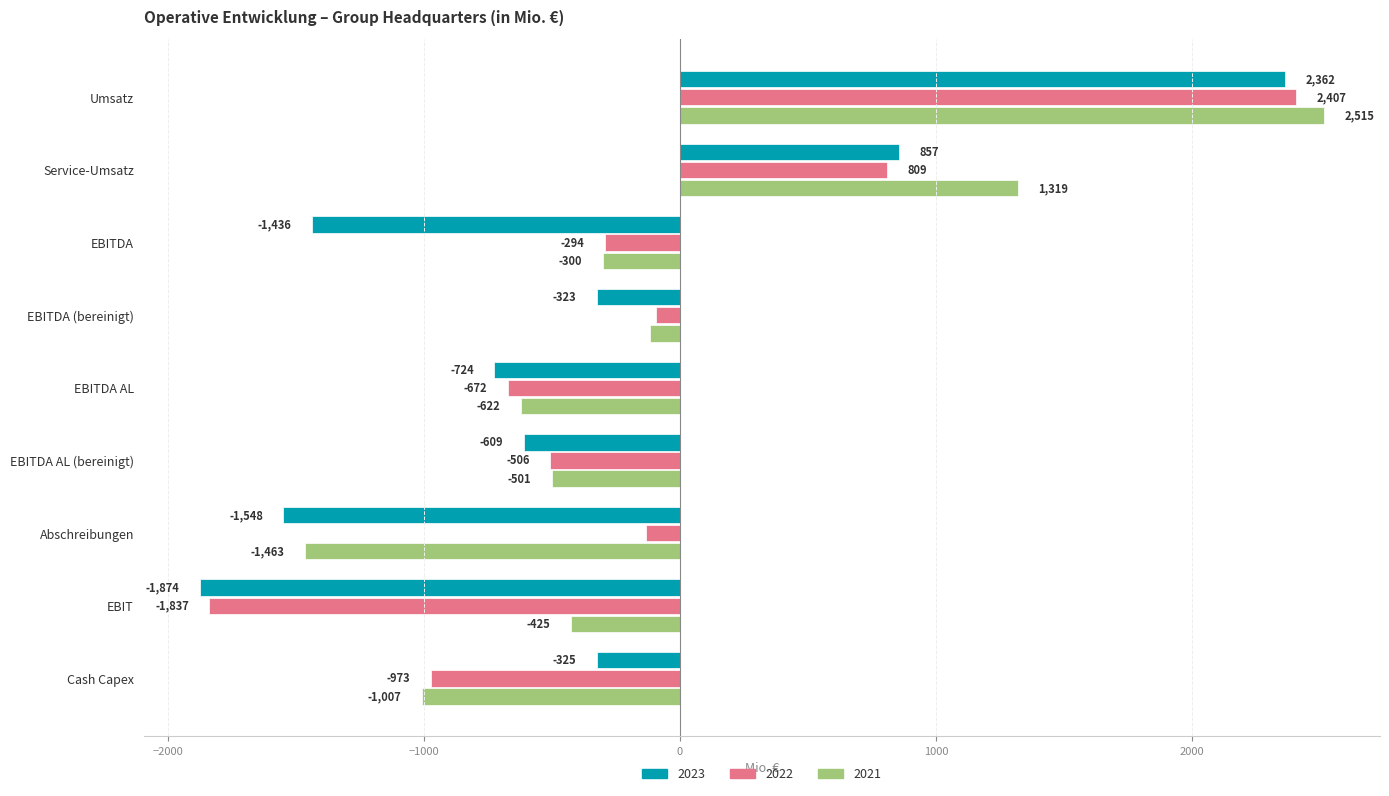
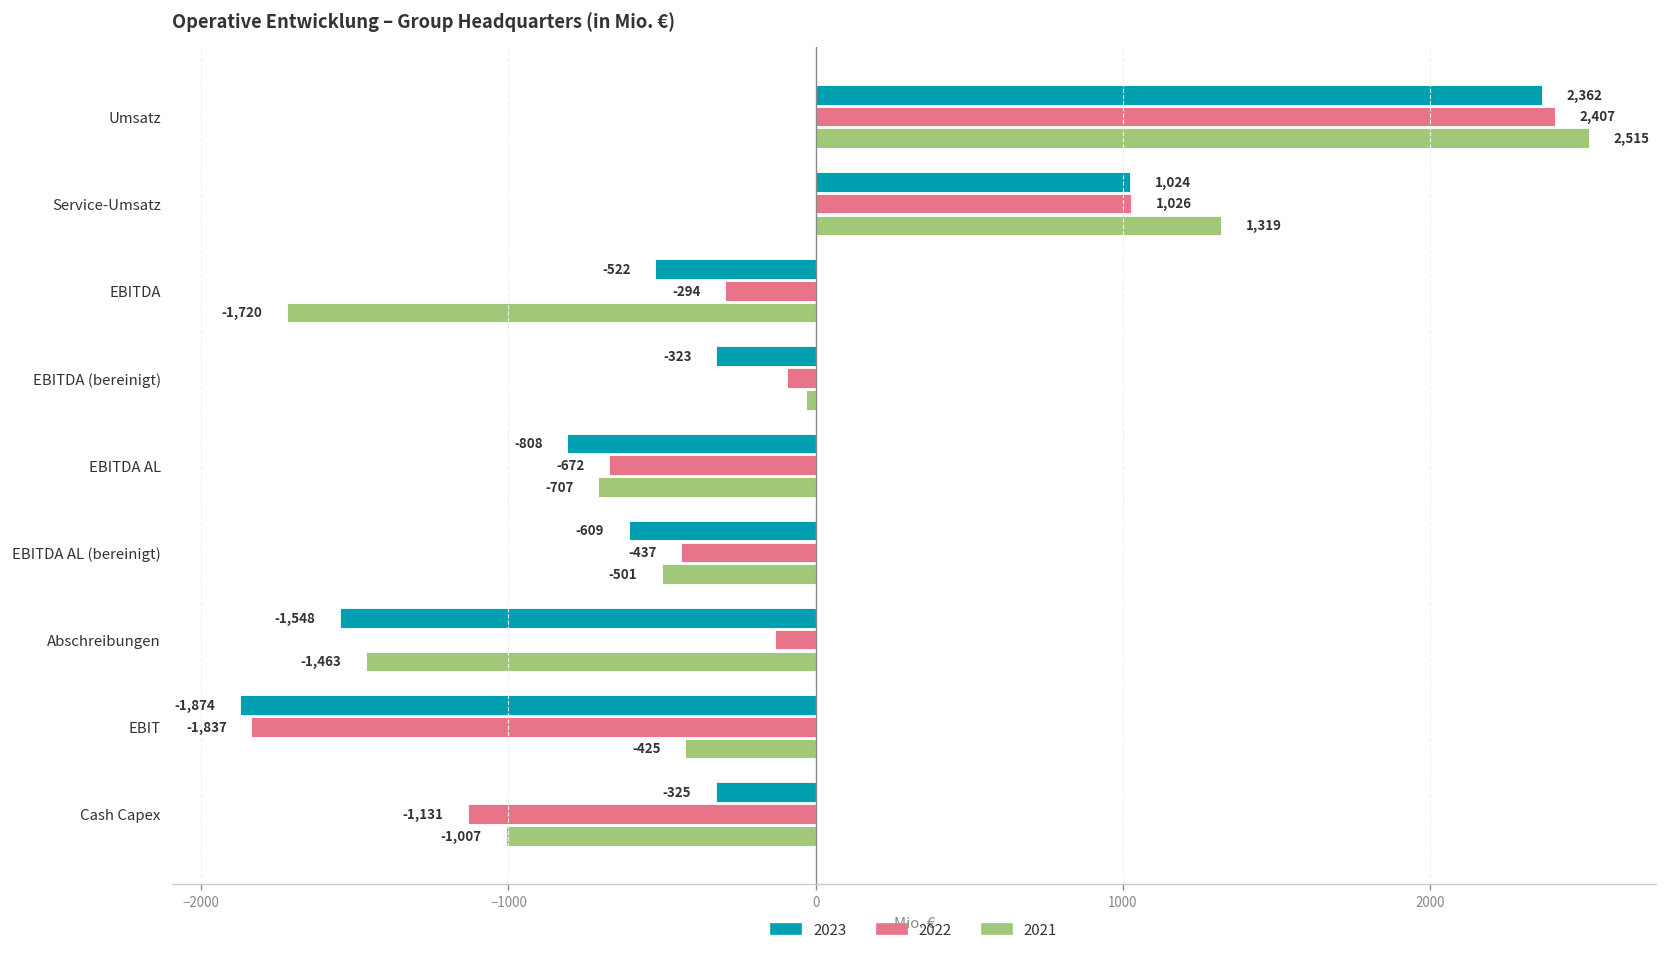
2023, Service-Umsatz: 857 -> 1,024
2022, Service-Umsatz: 809 -> 1,026
2023, EBITDA: -1,436 -> -522
2021, EBITDA: -300 -> -1,720
2021, EBITDA (bereinigt): -120 -> -30
2023, EBITDA AL: -724 -> -808
2021, EBITDA AL: -622 -> -707
2022, EBITDA AL (bereinigt): -506 -> -437
2022, Cash Capex: -973 -> -1,131
